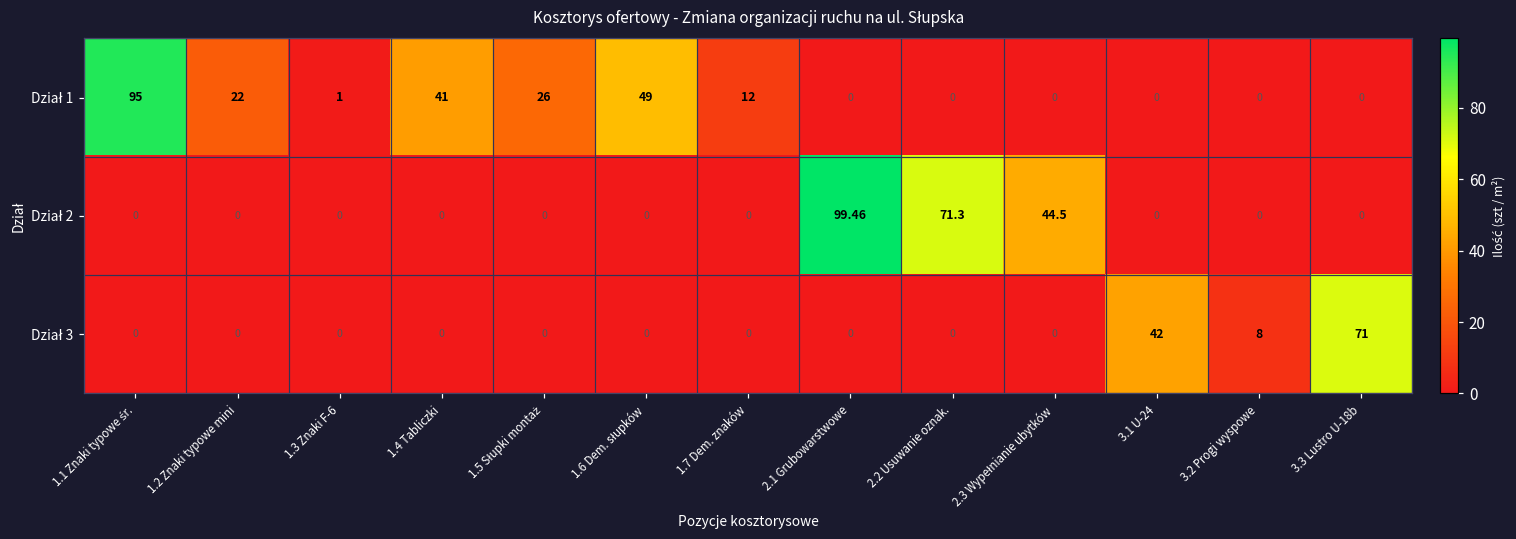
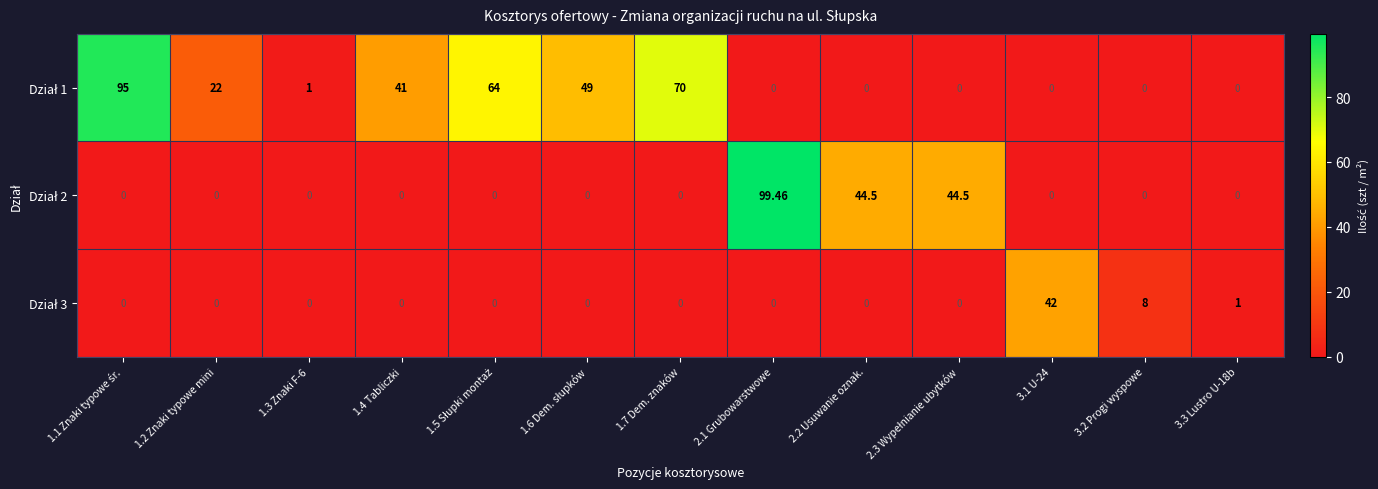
Dział 1, 1.5 Słupki montaż: 26 -> 64
Dział 1, 1.7 Dem. znaków: 12 -> 70
Dział 2, 2.2 Usuwanie oznak.: 71.3 -> 44.5
Dział 3, 3.3 Lustro U-18b: 71 -> 1
